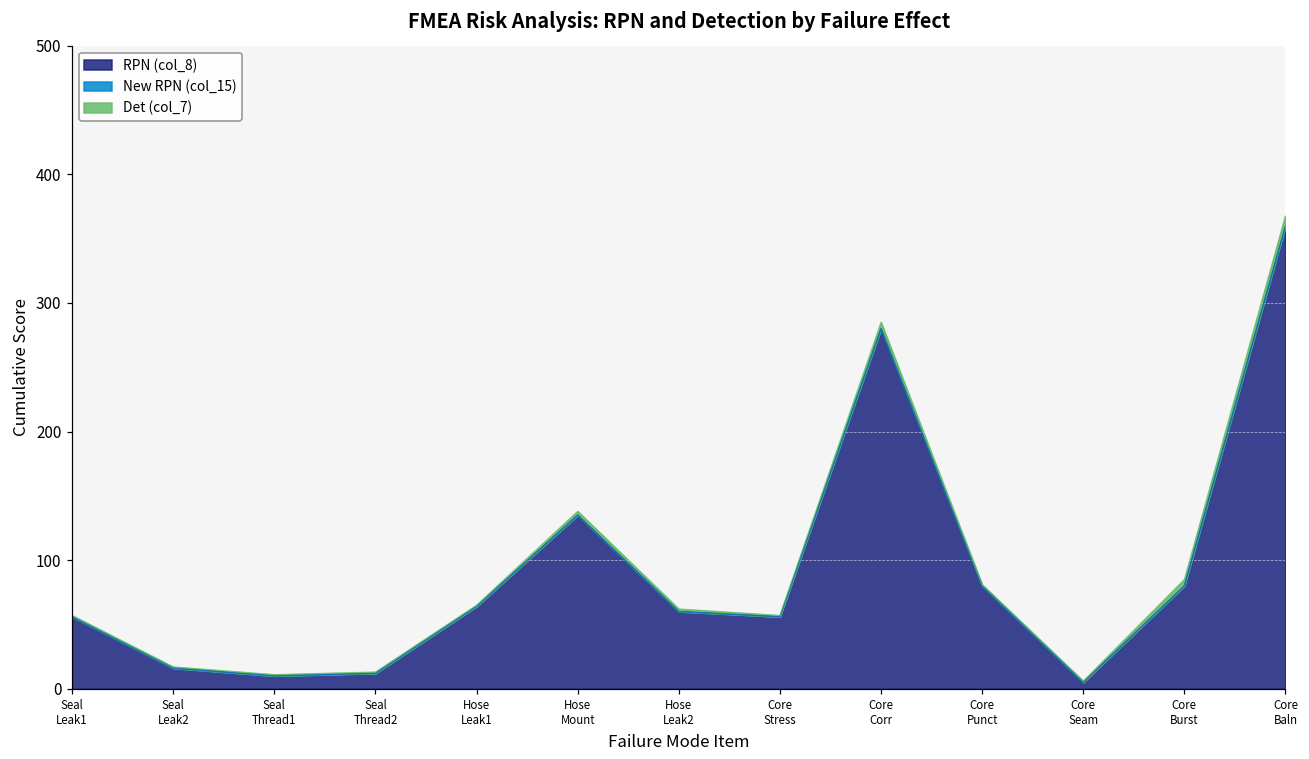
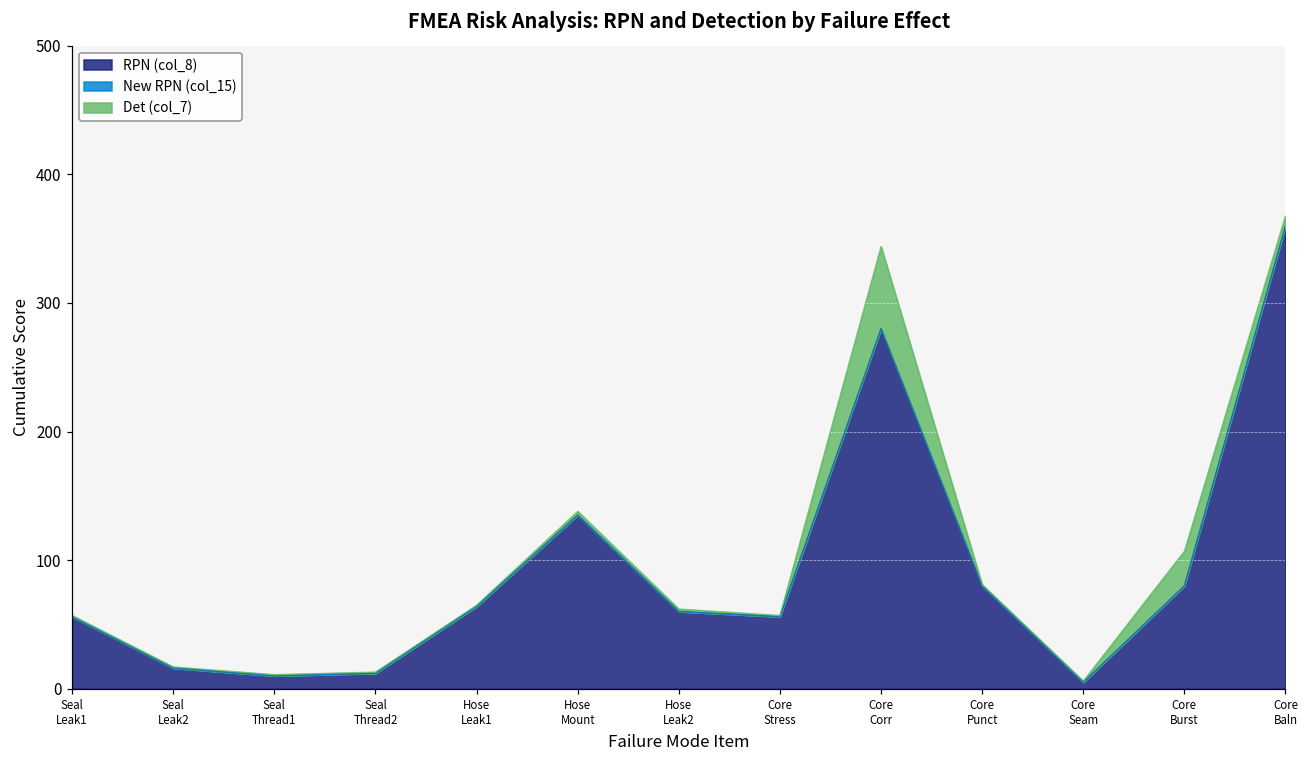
Det (col_7), Core Corr: 5 -> 64
Det (col_7), Core Burst: 5 -> 27
